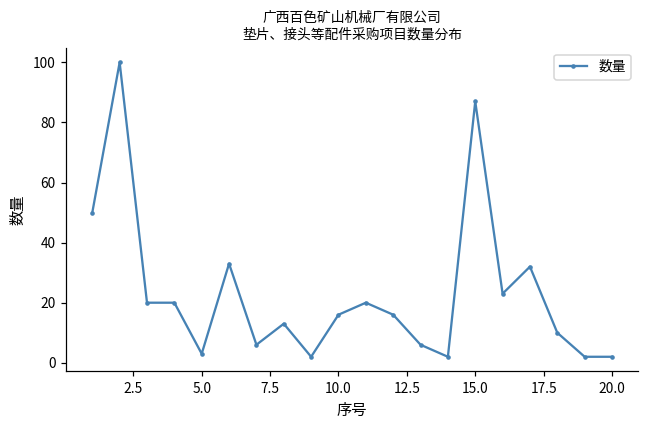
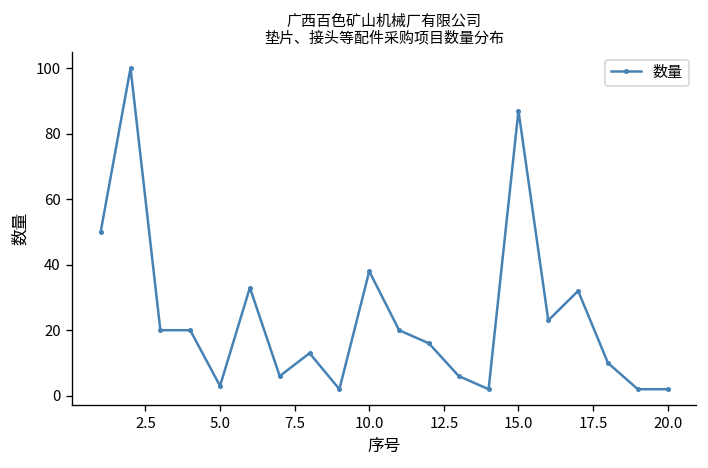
10.0: 16 -> 38
